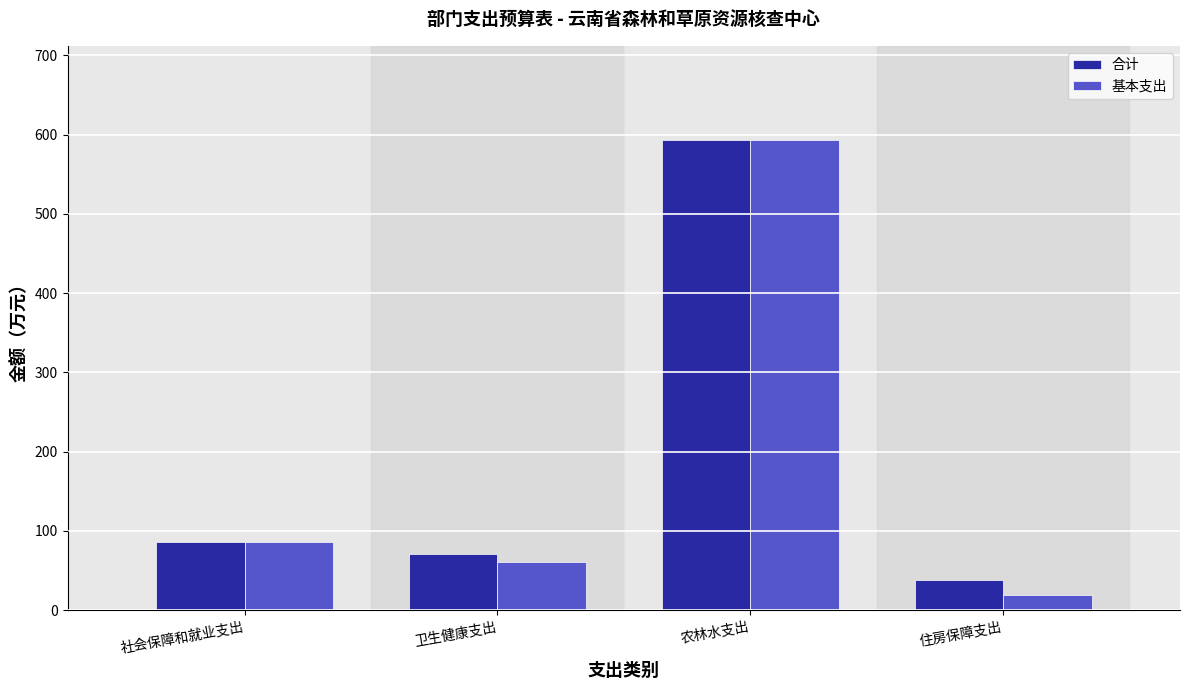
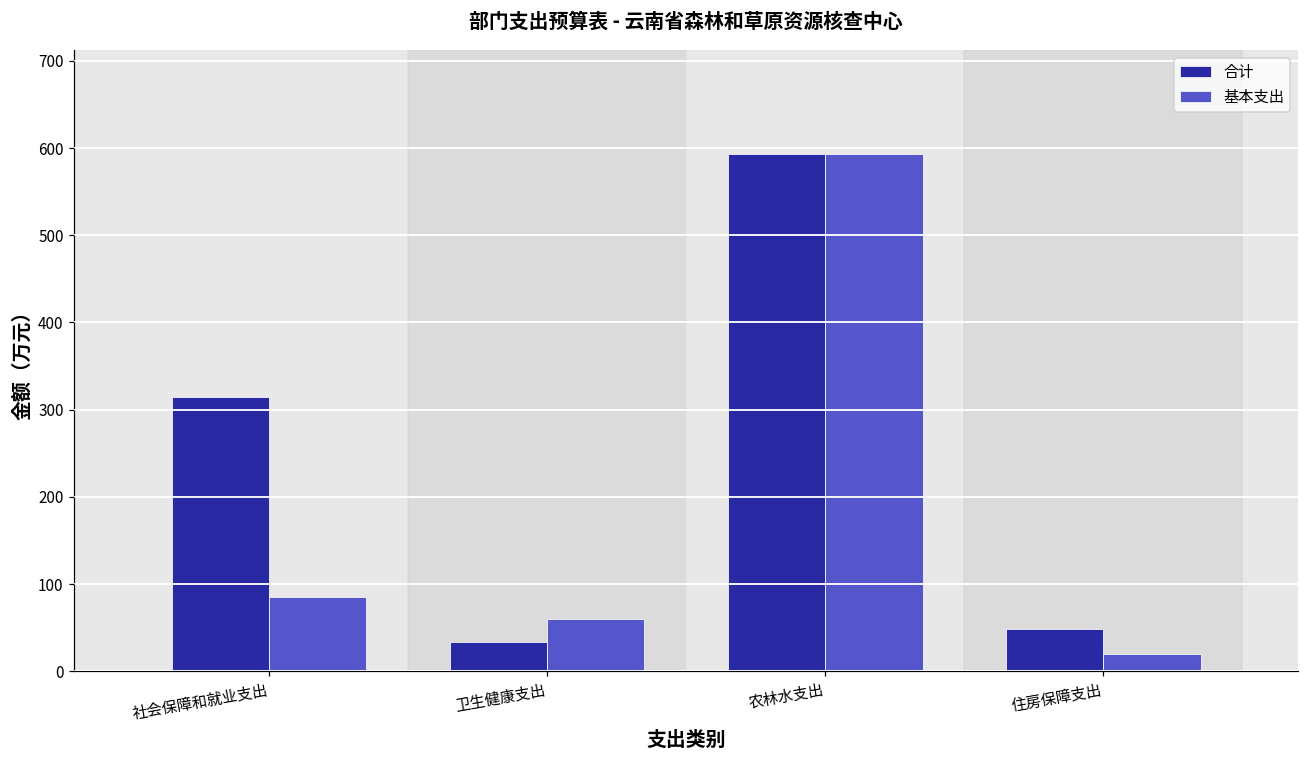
合计, 社会保障和就业支出: 90 -> 310
合计, 卫生健康支出: 70 -> 30
合计, 住房保障支出: 40 -> 50
